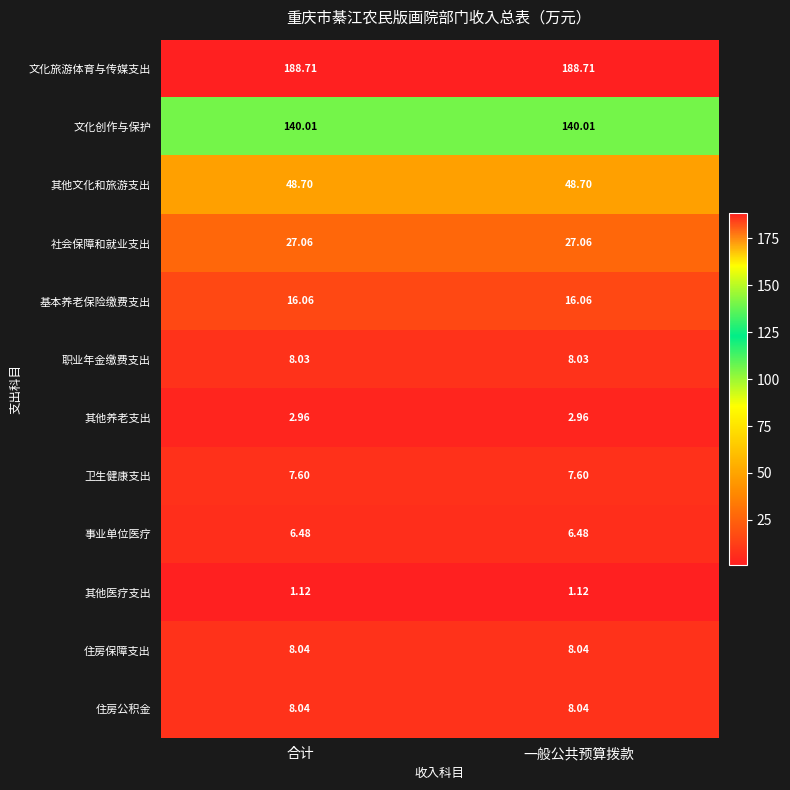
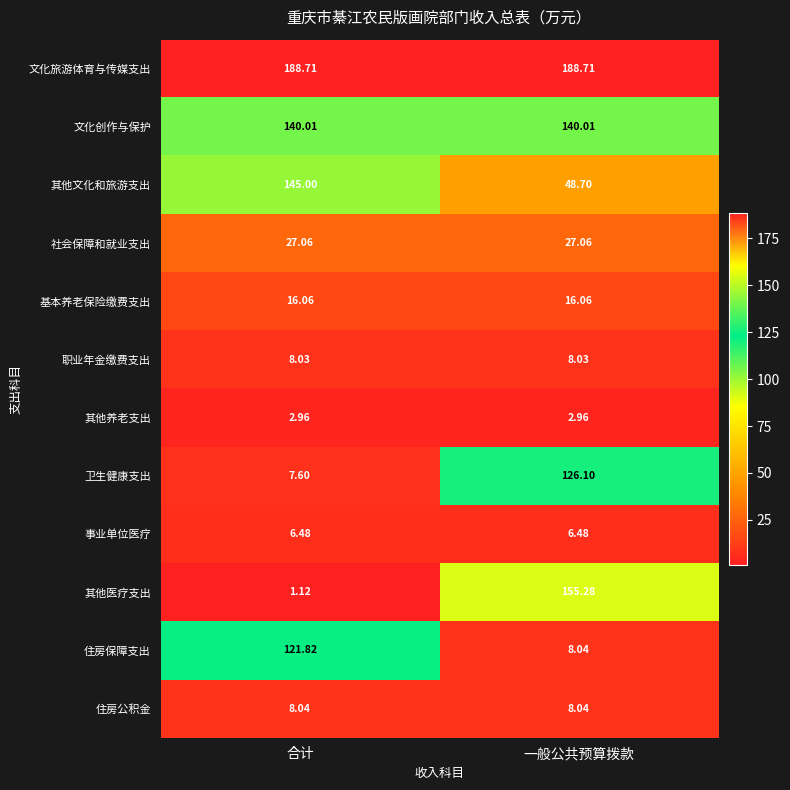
其他文化和旅游支出, 合计: 48.70 -> 145.00
卫生健康支出, 一般公共预算拨款: 7.60 -> 126.10
其他医疗支出, 一般公共预算拨款: 1.12 -> 155.28
住房保障支出, 合计: 8.04 -> 121.82
